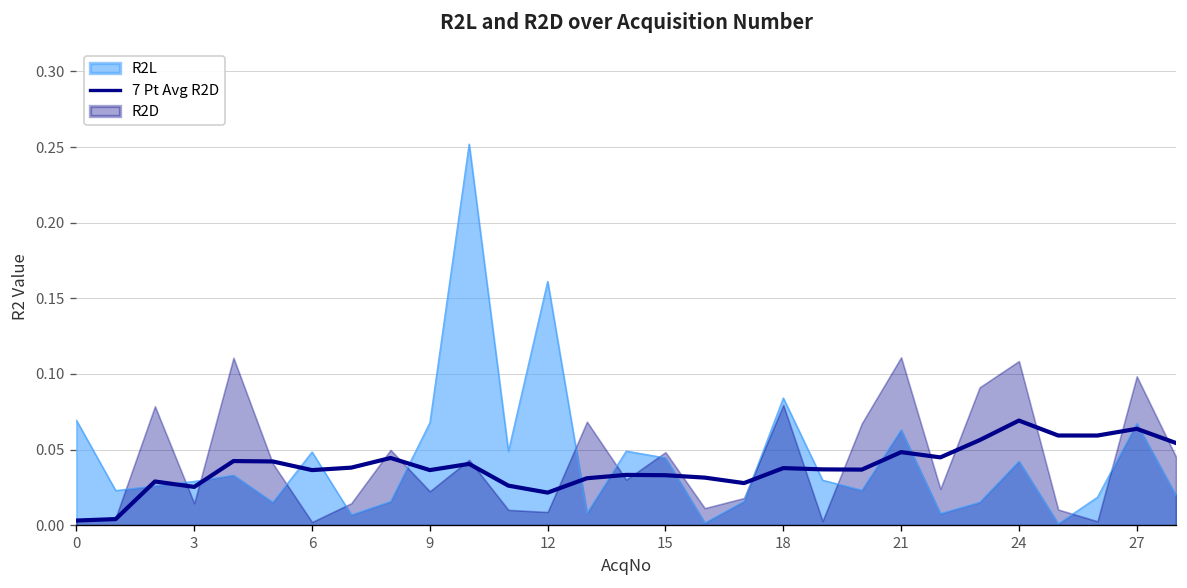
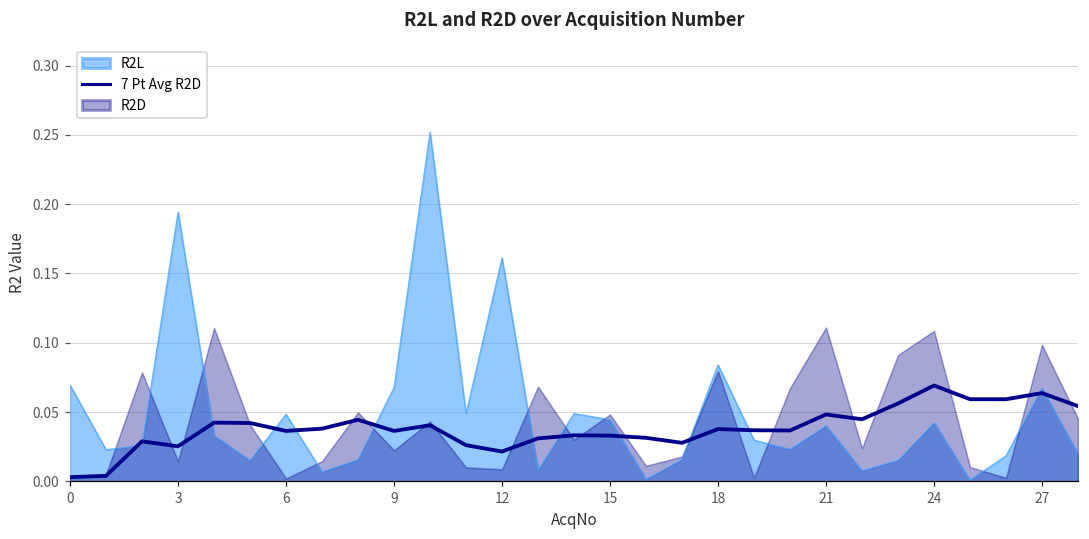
R2L, 3: 0.029 -> 0.194
R2L, 21: 0.063 -> 0.040
